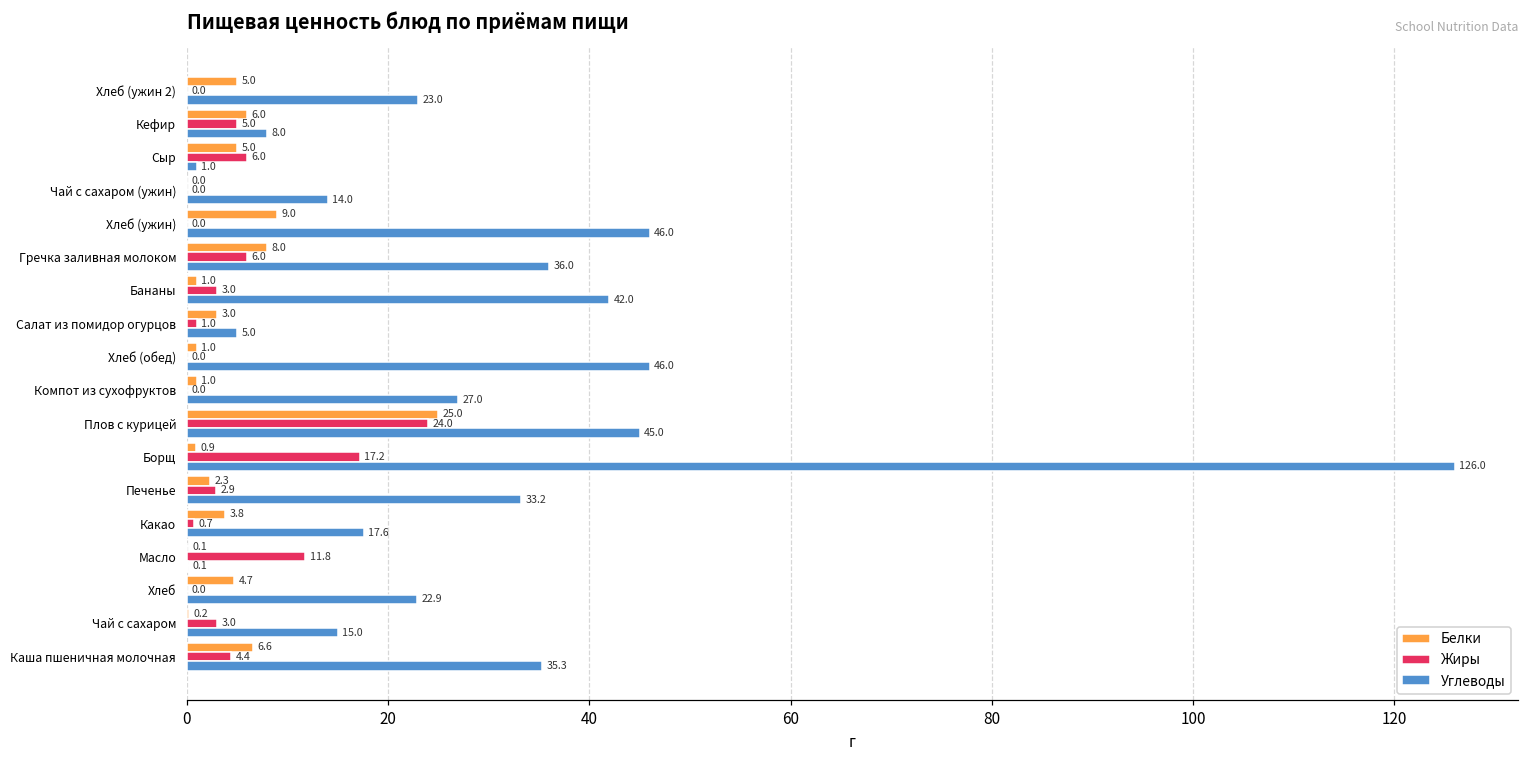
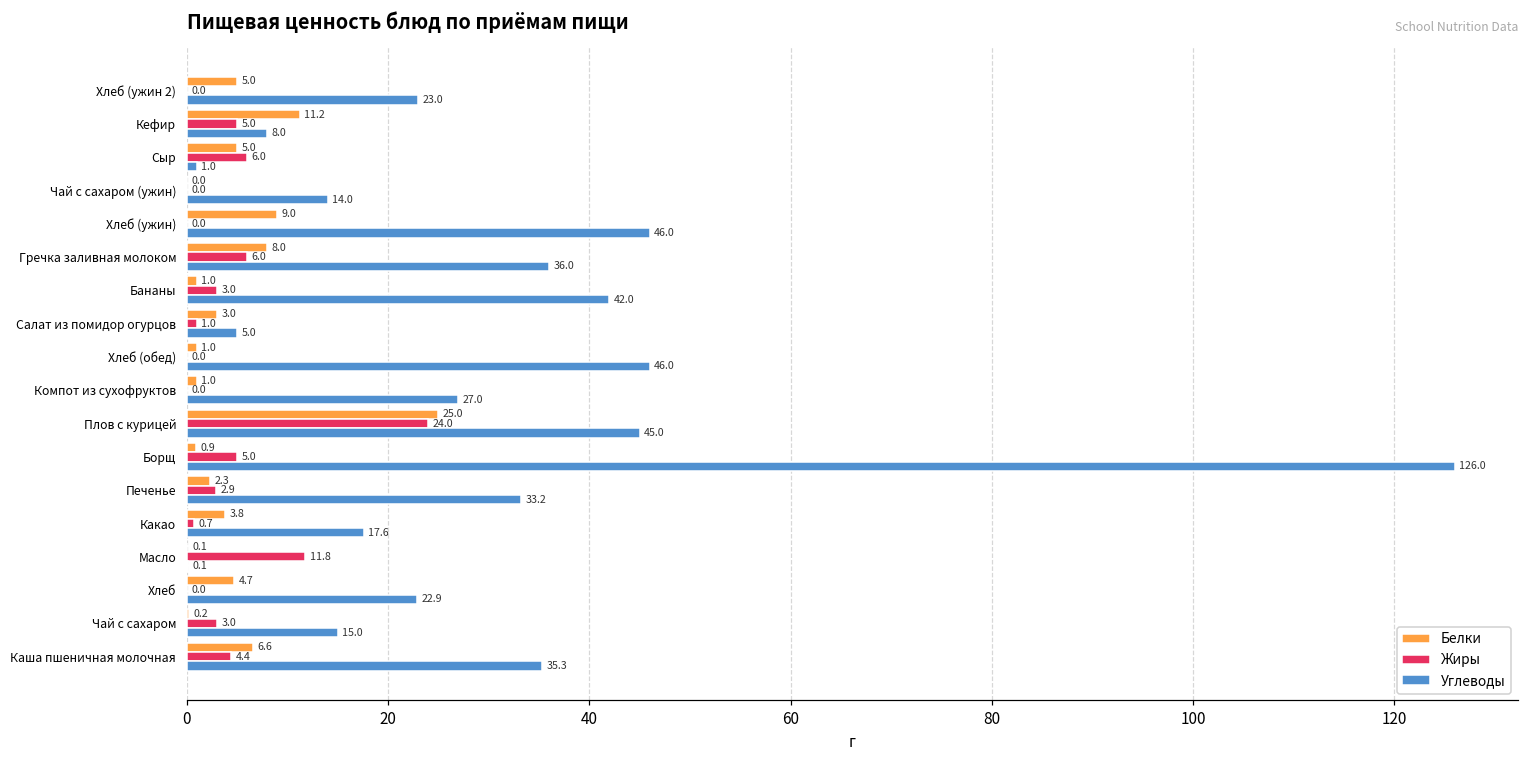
Белки, Кефир: 6.0 -> 11.2
Жиры, Борщ: 17.2 -> 5.0
